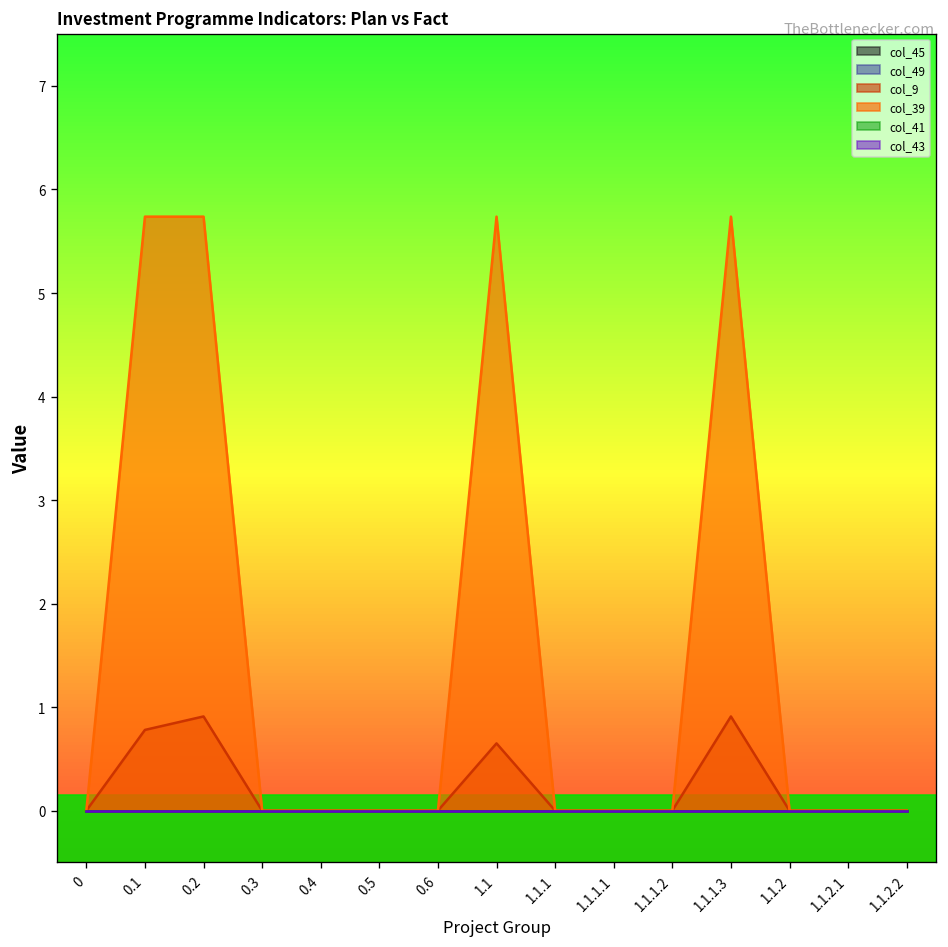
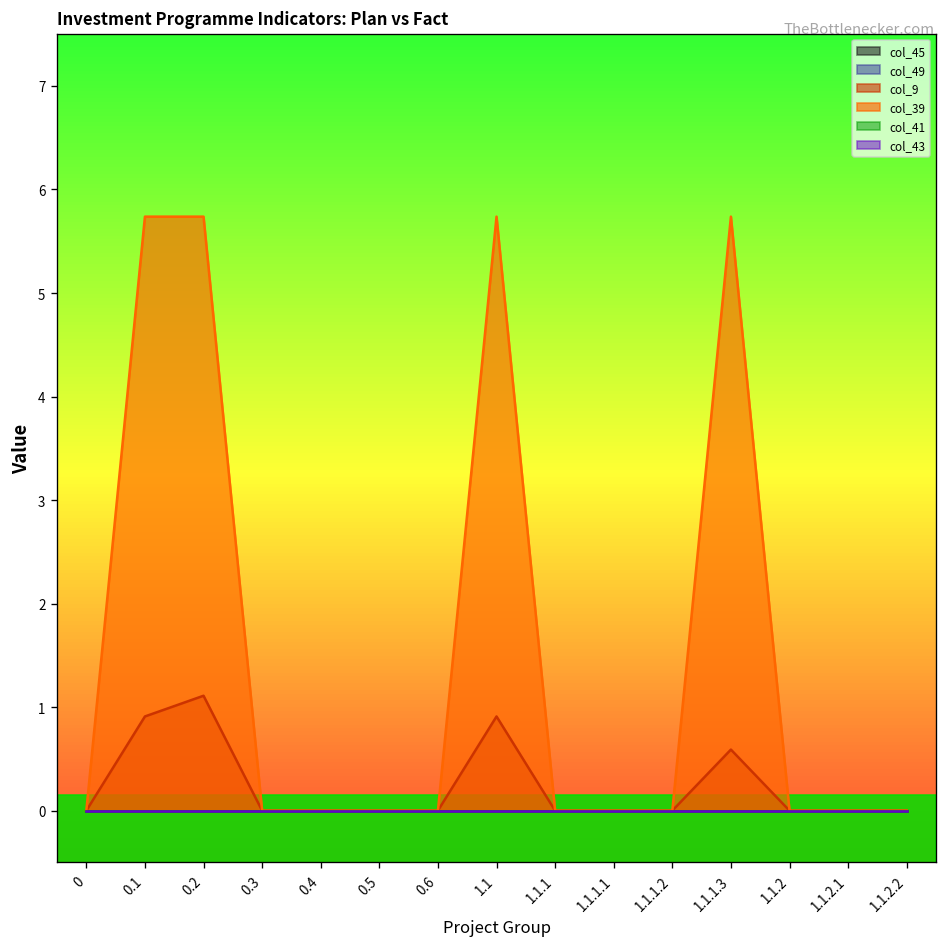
col_9, 0.1: 0.8 -> 0.9
col_9, 0.2: 0.9 -> 1.1
col_9, 1.1: 0.7 -> 0.9
col_9, 1.1.1.3: 0.9 -> 0.6
